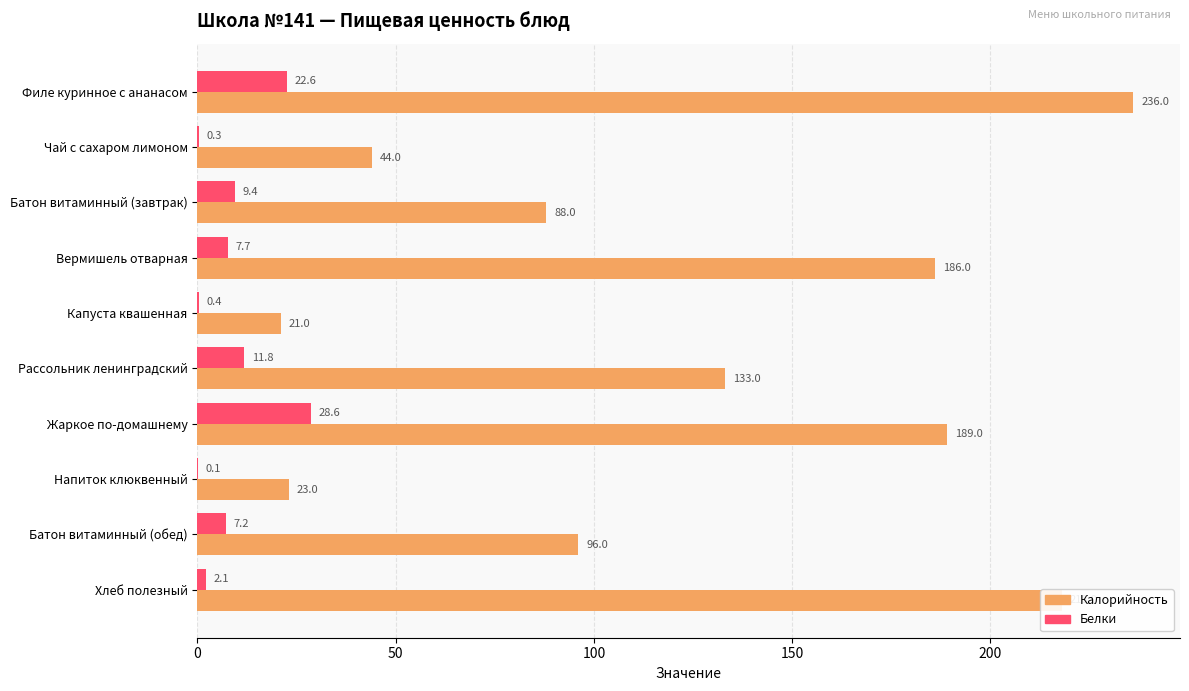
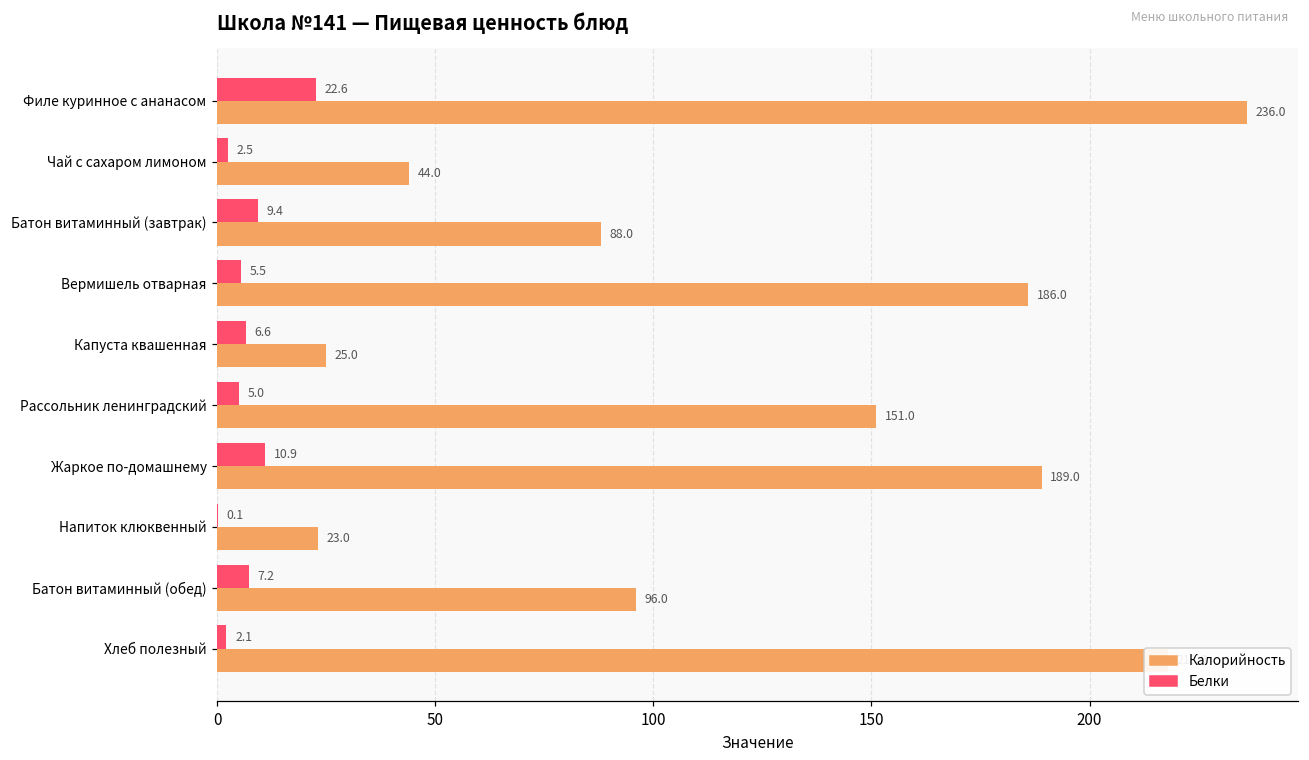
Белки, Чай с сахаром лимоном: 0.3 -> 2.5
Белки, Вермишель отварная: 7.7 -> 5.5
Белки, Капуста квашенная: 0.4 -> 6.6
Калорийность, Капуста квашенная: 21.0 -> 25.0
Белки, Рассольник ленинградский: 11.8 -> 5.0
Калорийность, Рассольник ленинградский: 133.0 -> 151.0
Белки, Жаркое по-домашнему: 28.6 -> 10.9
